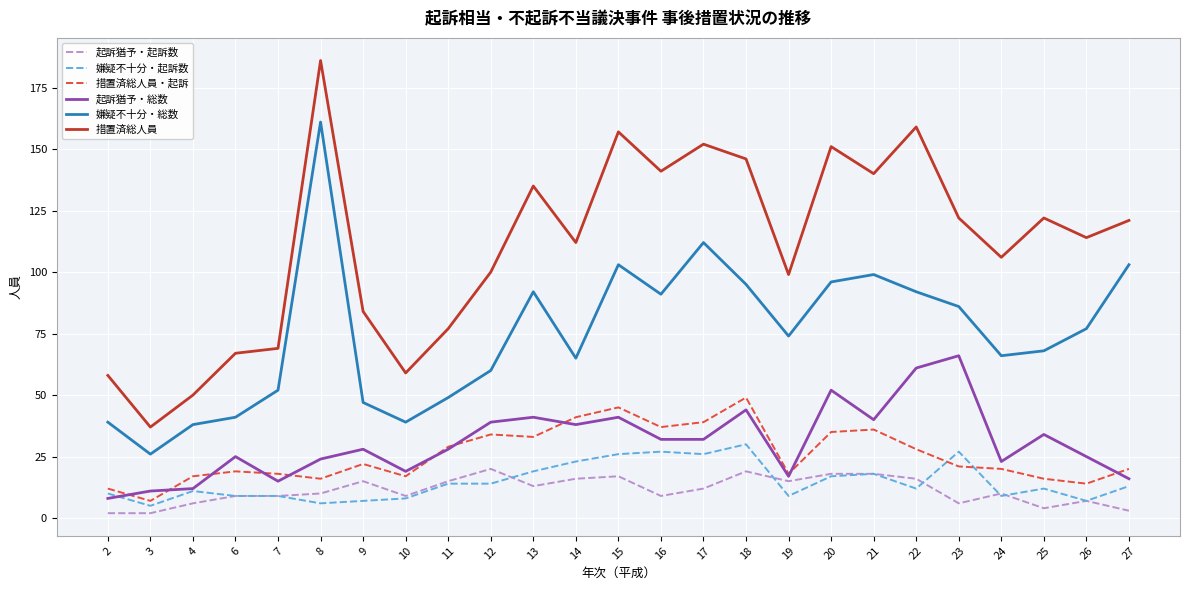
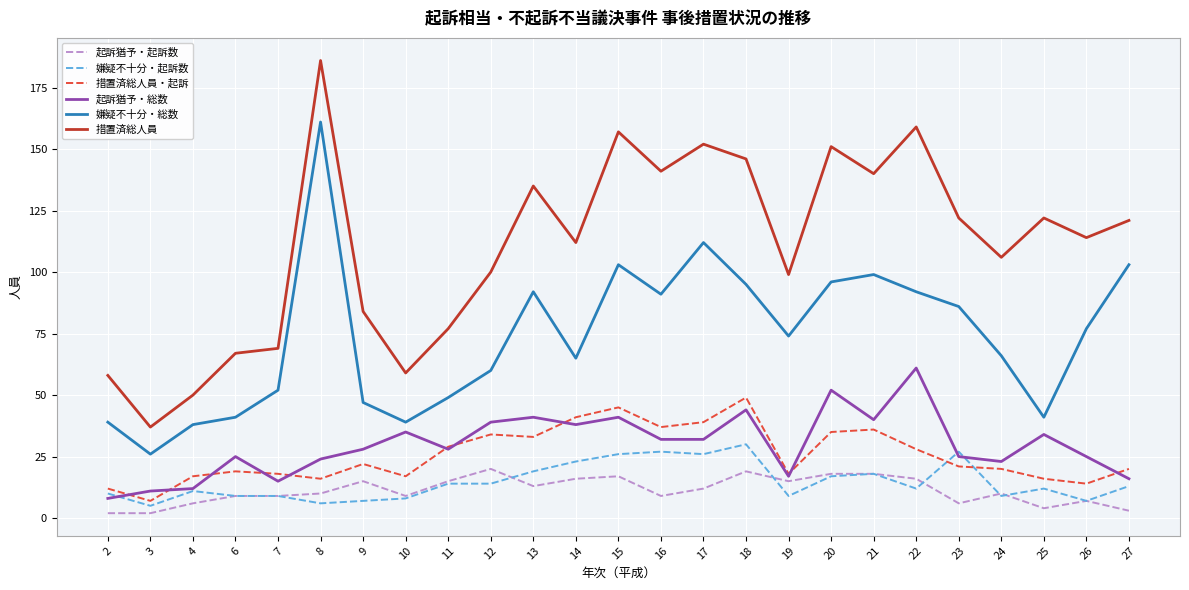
起訴猶予・総数, 10: 19 -> 35
起訴猶予・総数, 23: 66 -> 25
嫌疑不十分・総数, 25: 68 -> 41
